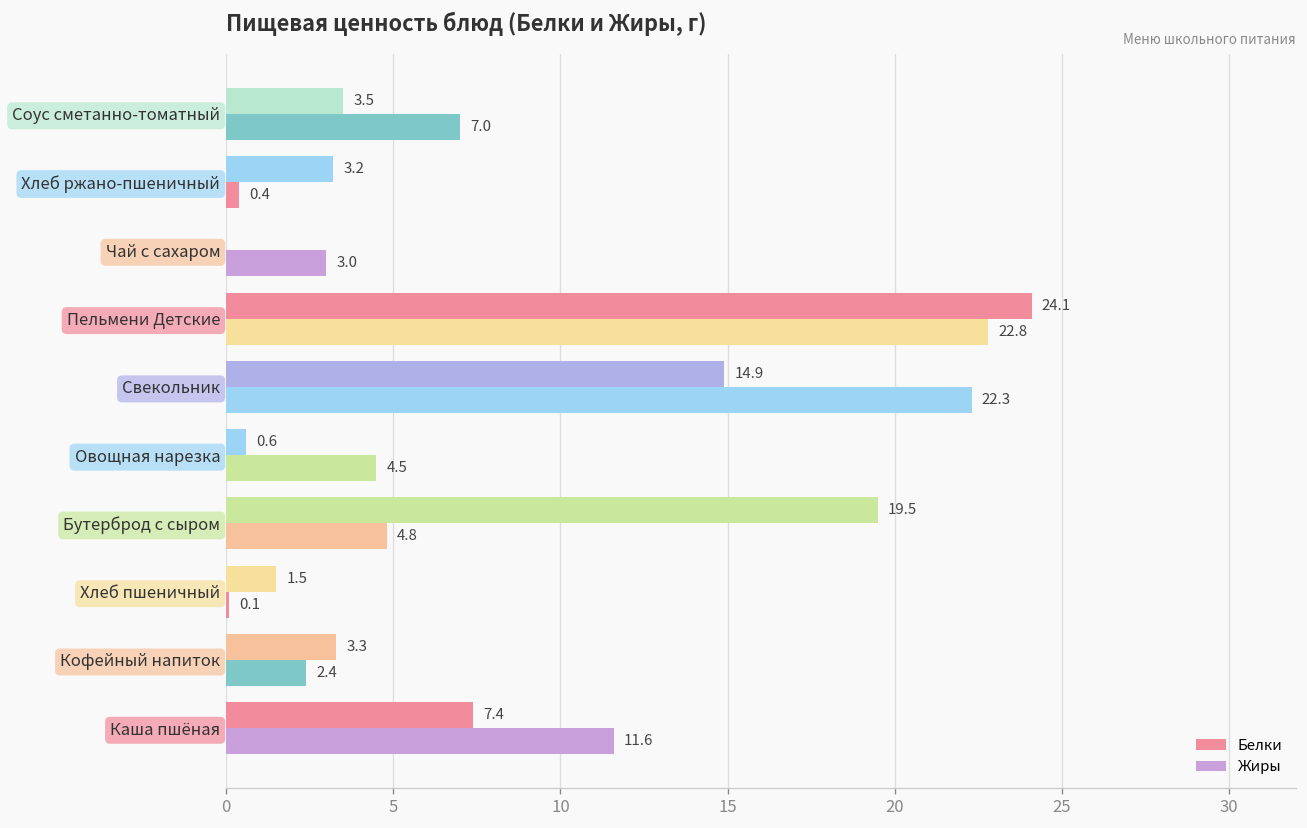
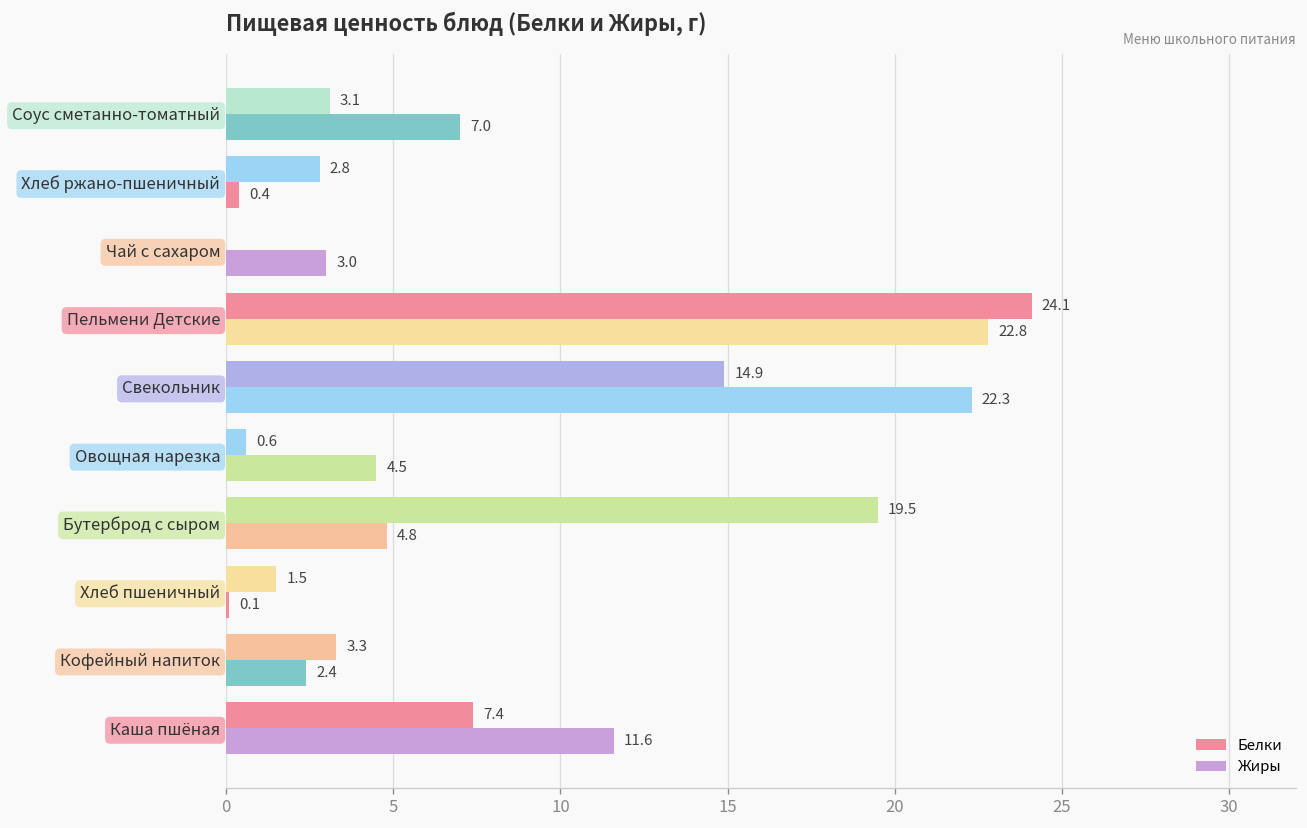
Белки, Соус сметанно-томатный: 3.5 -> 3.1
Белки, Хлеб ржано-пшеничный: 3.2 -> 2.8
